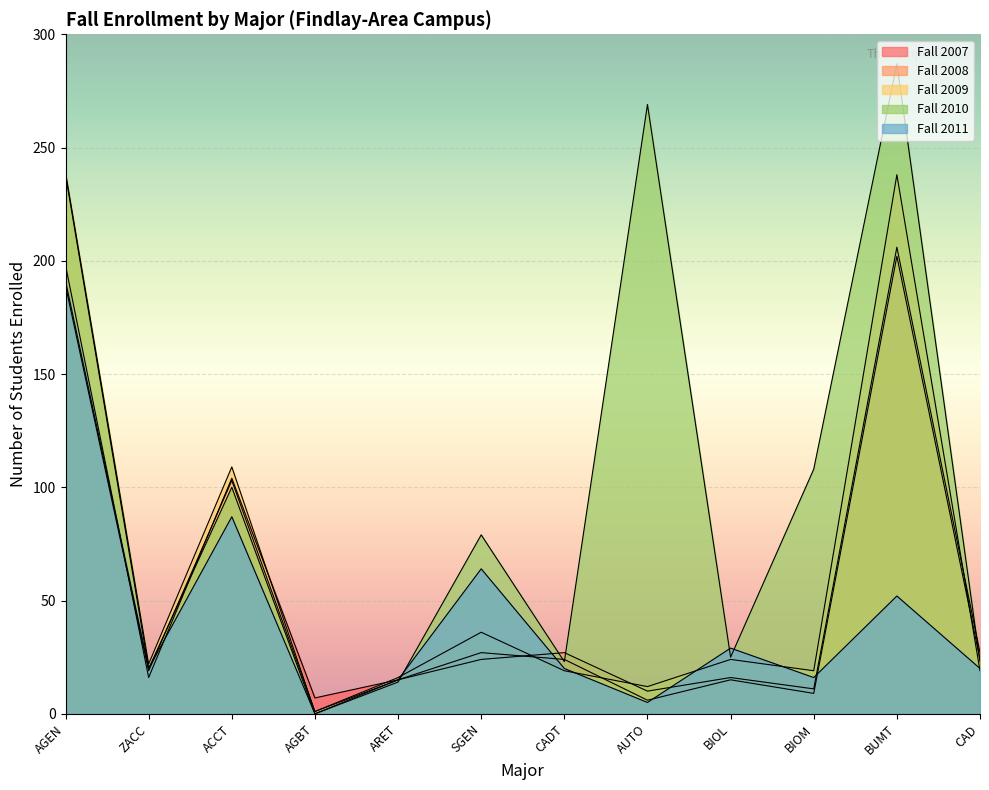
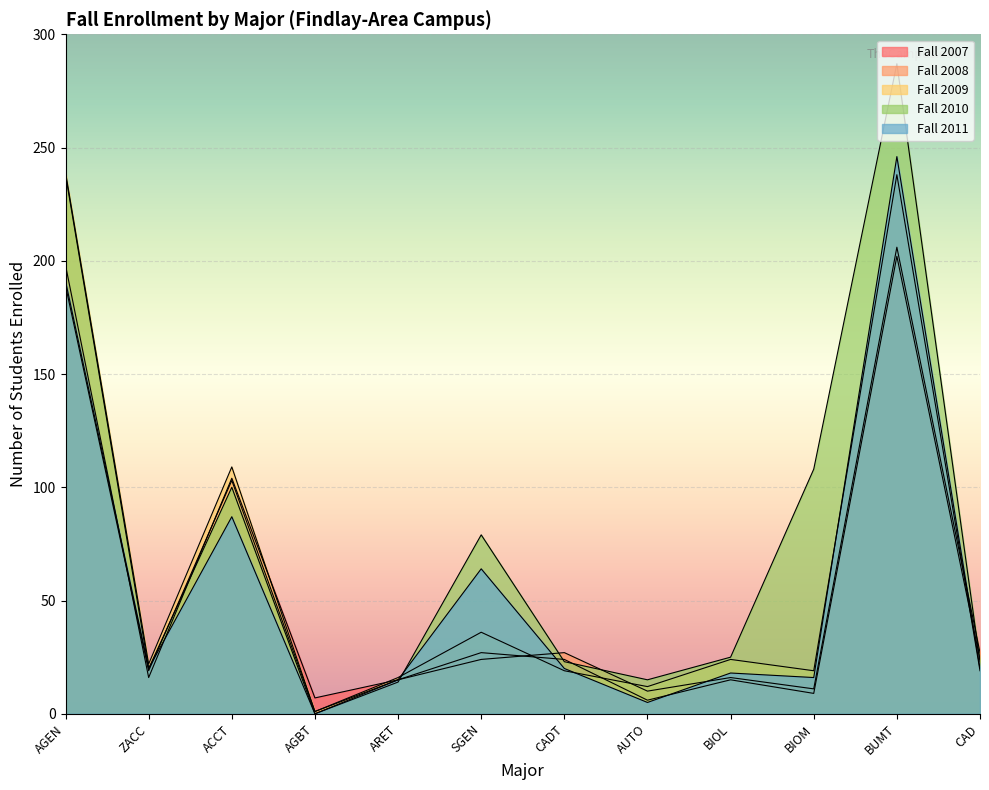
Fall 2010, AUTO: 269 -> 15
Fall 2011, BIOL: 29 -> 18
Fall 2011, BUMT: 52 -> 246
